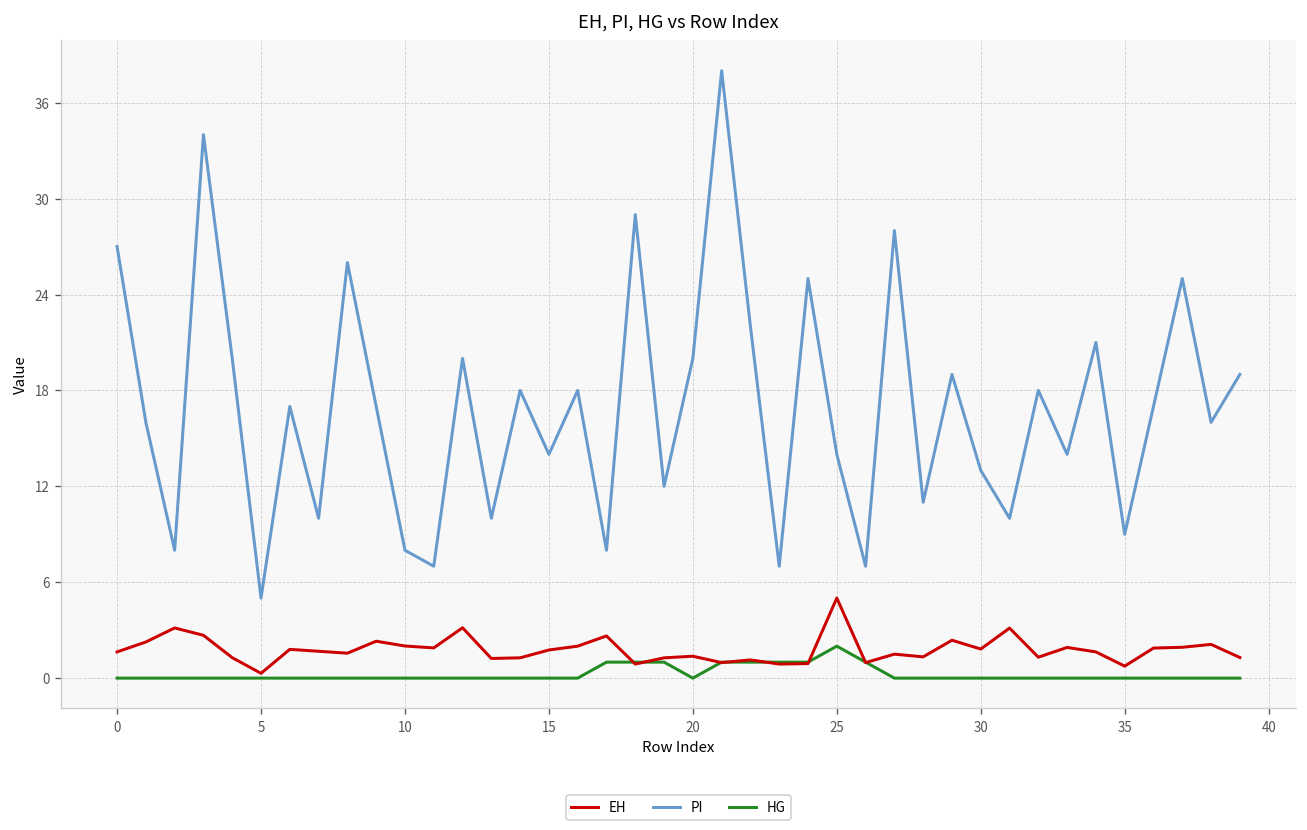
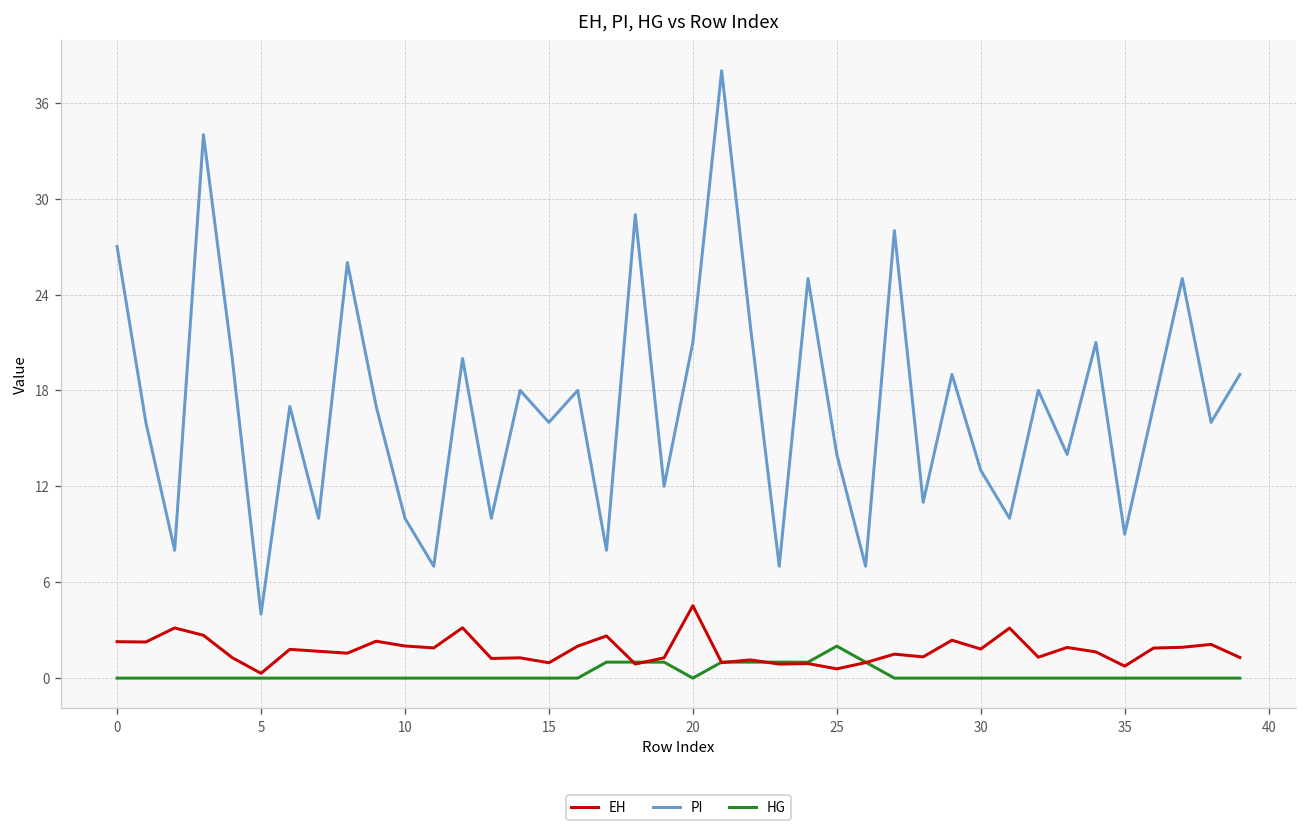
EH, 0: 1.6 -> 2.3
PI, 5: 5 -> 4
PI, 10: 8 -> 10
EH, 15: 1.8 -> 1.0
PI, 15: 14 -> 16
EH, 20: 1.4 -> 4.5
PI, 20: 20 -> 21
EH, 25: 5.0 -> 0.6
